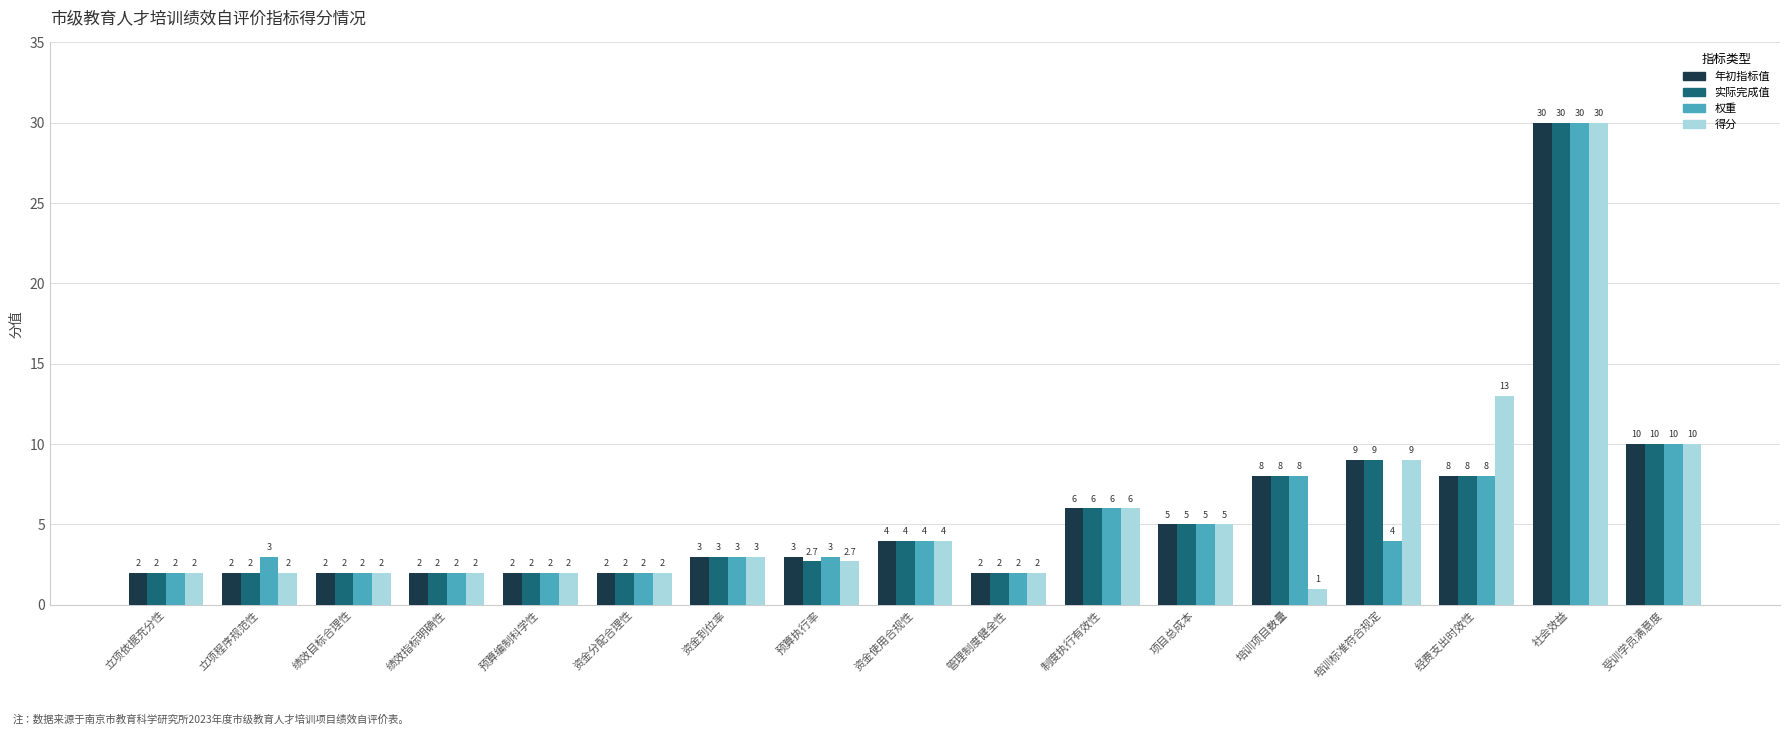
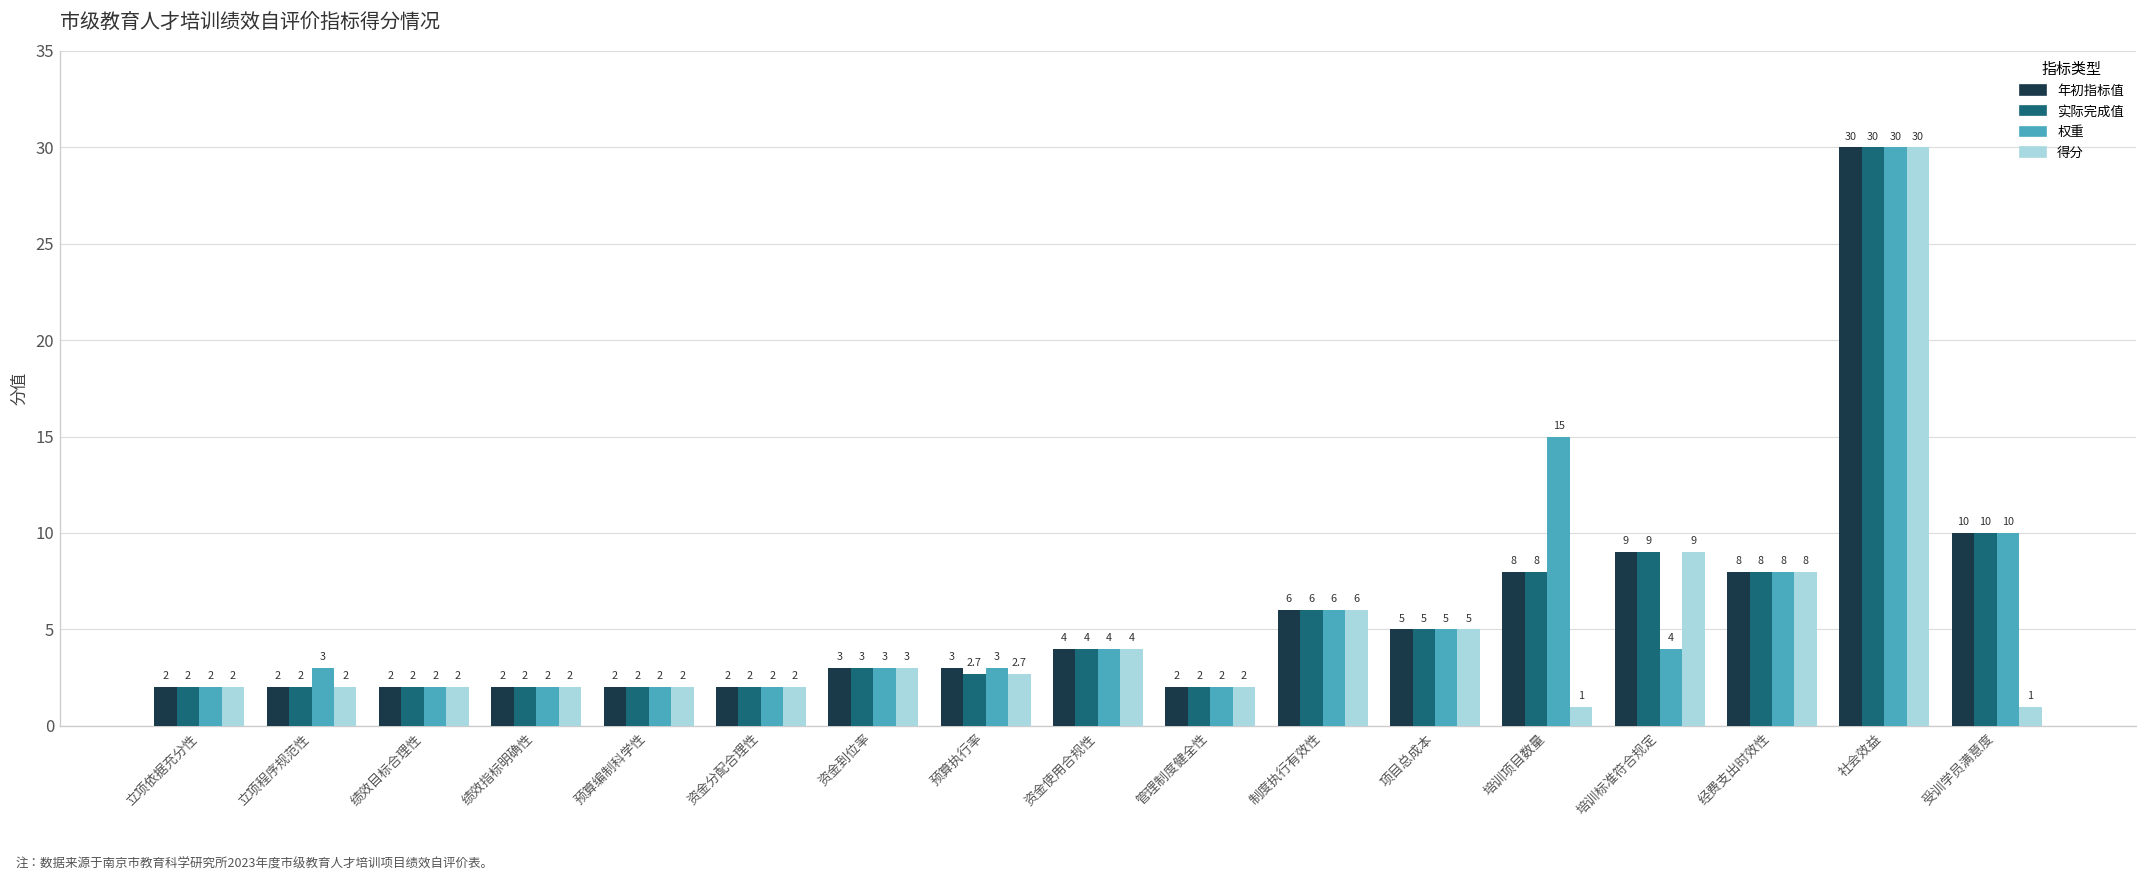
权重, 培训项目数量: 8 -> 15
得分, 经费支出时效性: 13 -> 8
得分, 受训学员满意度: 10 -> 1
